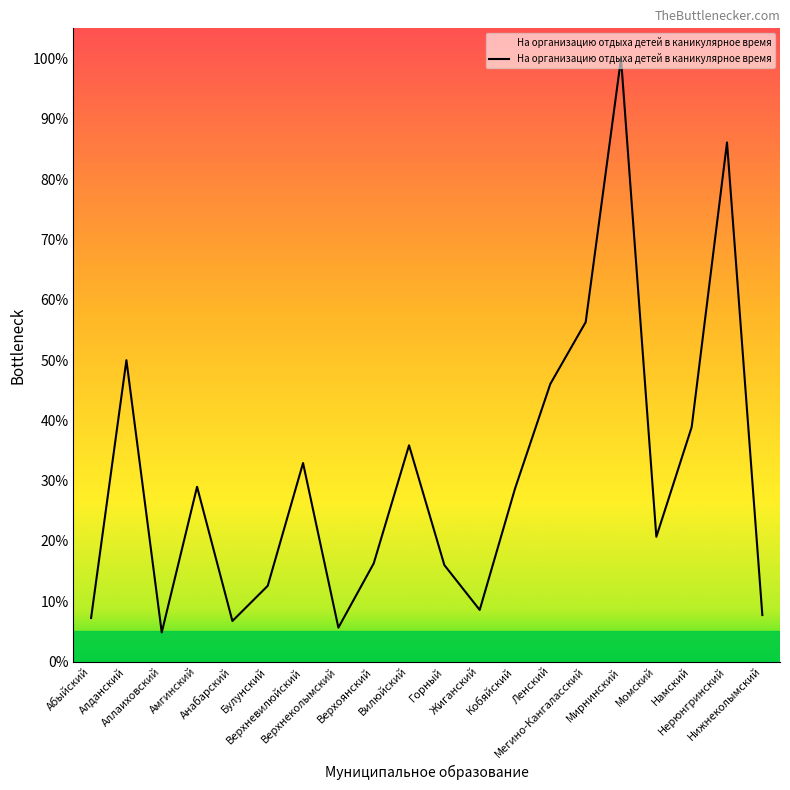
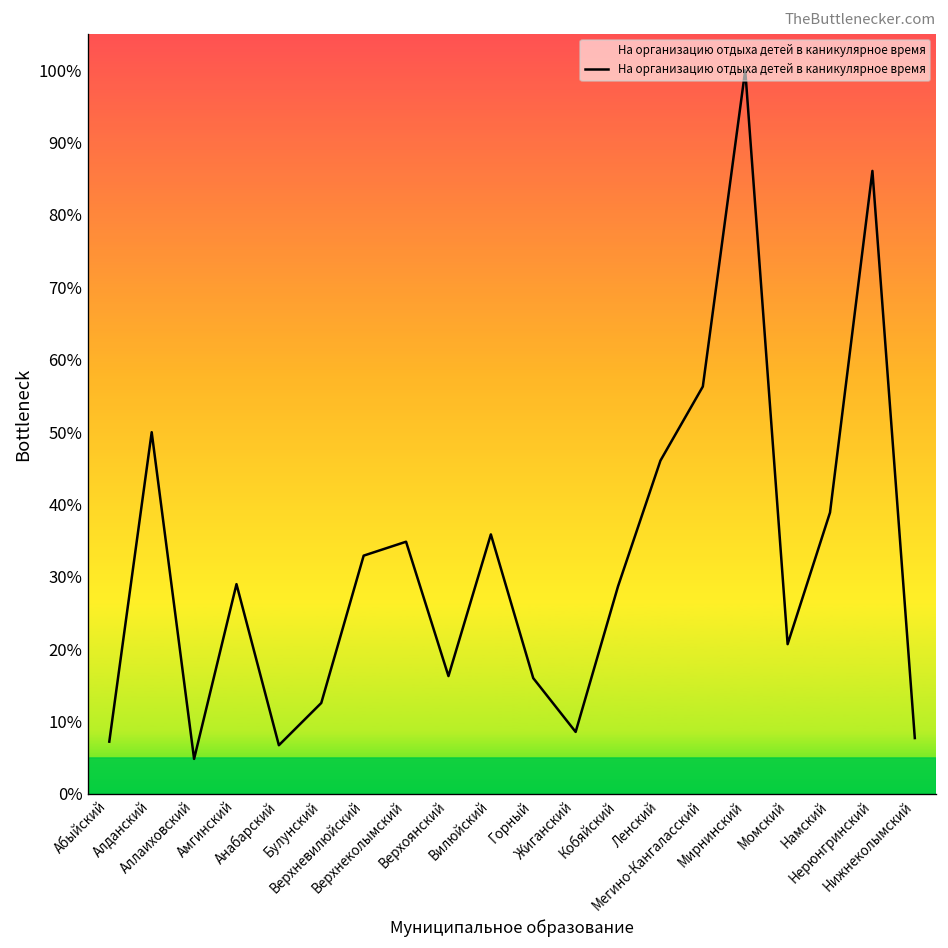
Верхнеколымский: 6% -> 35%
